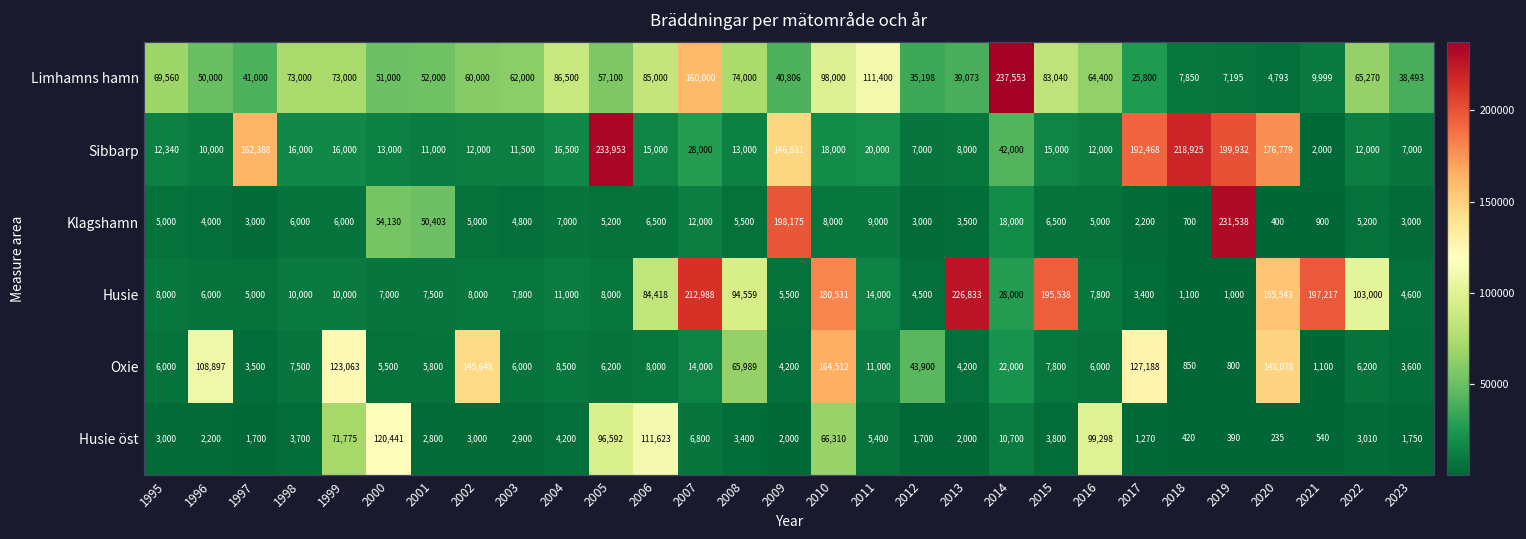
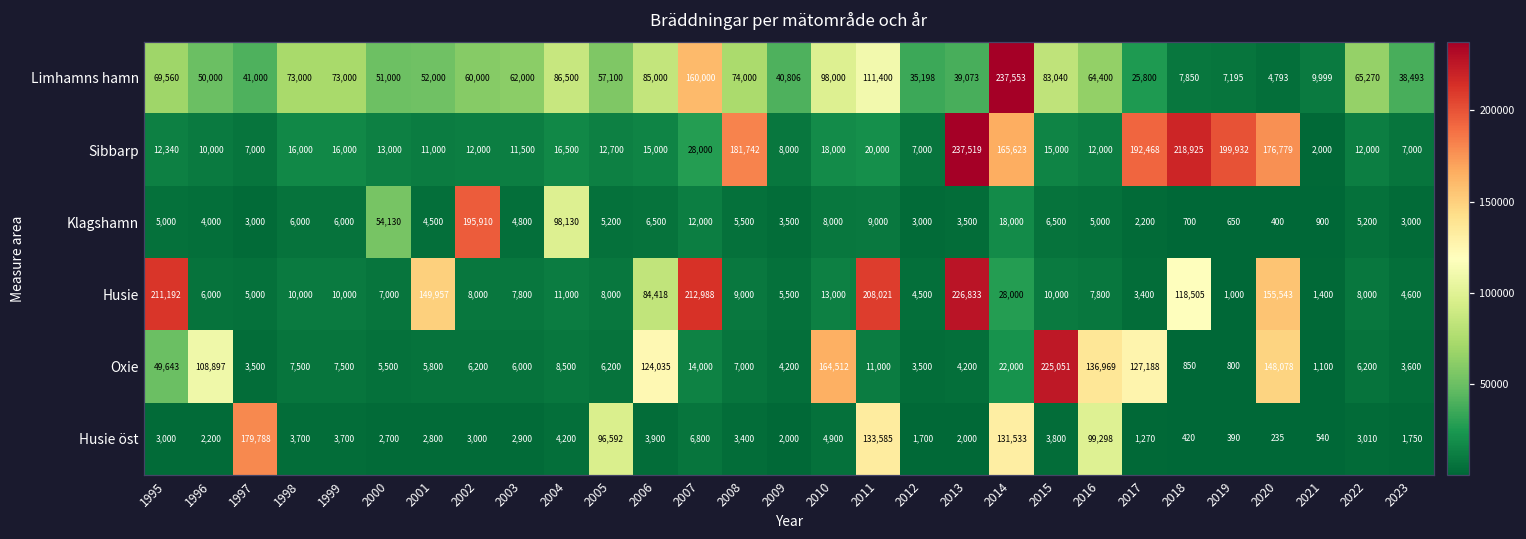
Sibbarp, 1997: 162,388 -> 7,000
Sibbarp, 2005: 233,953 -> 12,700
Sibbarp, 2008: 13,000 -> 181,742
Sibbarp, 2009: 146,831 -> 8,000
Sibbarp, 2013: 8,000 -> 237,519
Sibbarp, 2014: 42,000 -> 165,623
Klagshamn, 2001: 50,403 -> 4,500
Klagshamn, 2002: 5,000 -> 195,910
Klagshamn, 2004: 7,000 -> 98,130
Klagshamn, 2009: 198,175 -> 3,500
Klagshamn, 2019: 231,538 -> 650
Husie, 1995: 8,000 -> 211,192
Husie, 2001: 7,500 -> 149,957
Husie, 2008: 94,559 -> 9,000
Husie, 2010: 180,531 -> 13,000
Husie, 2011: 14,000 -> 208,021
Husie, 2015: 195,538 -> 10,000
Husie, 2018: 1,100 -> 118,505
Husie, 2021: 197,217 -> 1,400
Husie, 2022: 103,000 -> 8,000
Oxie, 1995: 6,000 -> 49,643
Oxie, 1999: 123,063 -> 7,500
Oxie, 2002: 145,648 -> 6,200
Oxie, 2006: 8,000 -> 124,035
Oxie, 2008: 65,989 -> 7,000
Oxie, 2012: 43,900 -> 3,500
Oxie, 2015: 7,800 -> 225,051
Oxie, 2016: 6,000 -> 136,969
Husie öst, 1997: 1,700 -> 179,788
Husie öst, 1999: 71,775 -> 3,700
Husie öst, 2000: 120,441 -> 2,700
Husie öst, 2006: 111,623 -> 3,900
Husie öst, 2010: 66,310 -> 4,900
Husie öst, 2011: 5,400 -> 133,585
Husie öst, 2014: 10,700 -> 131,533
